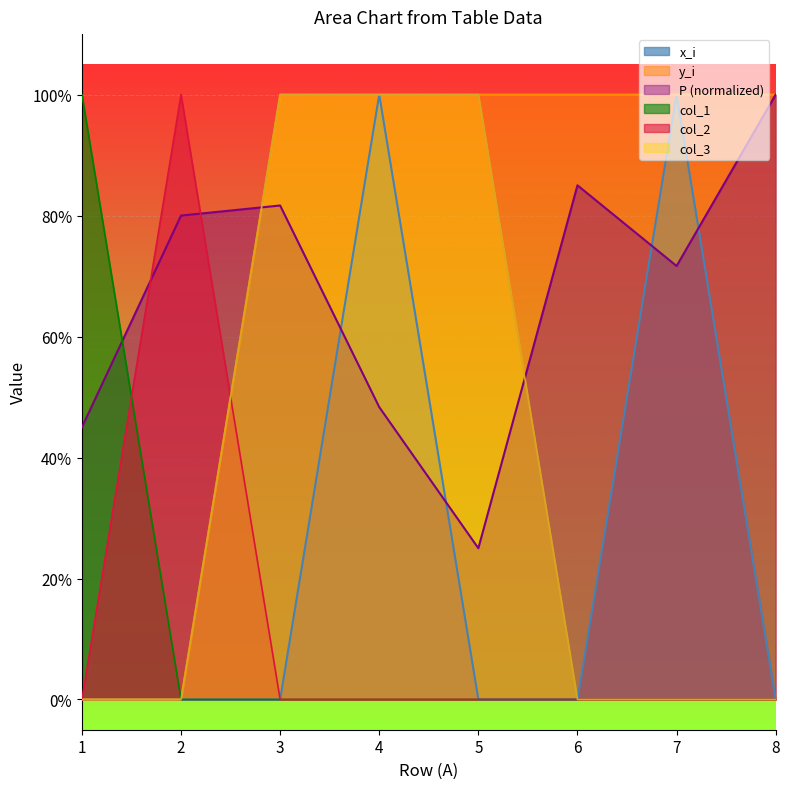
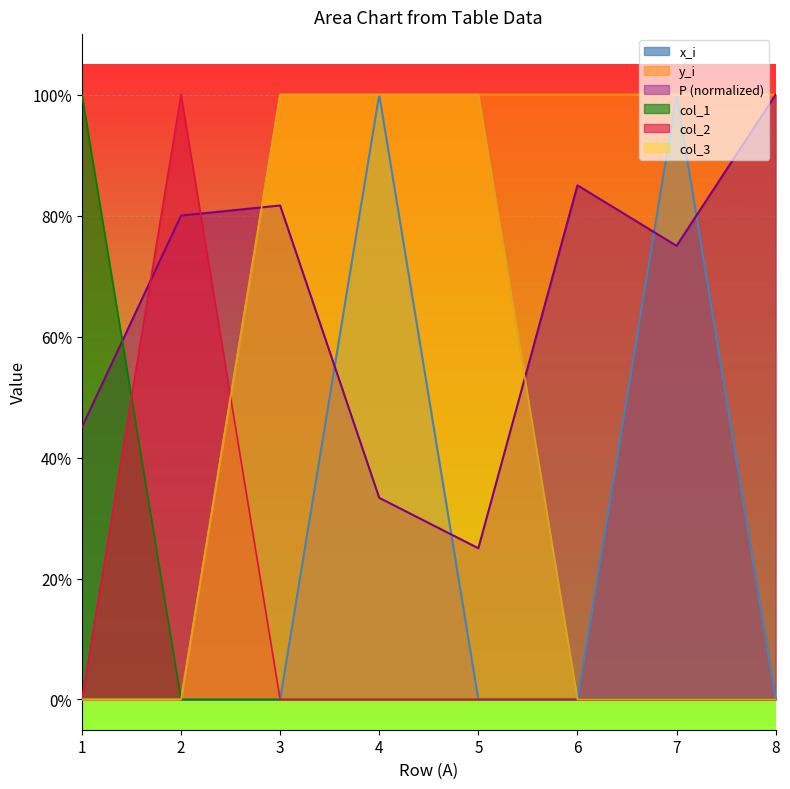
P (normalized), 4: 48% -> 33%
P (normalized), 7: 72% -> 75%
